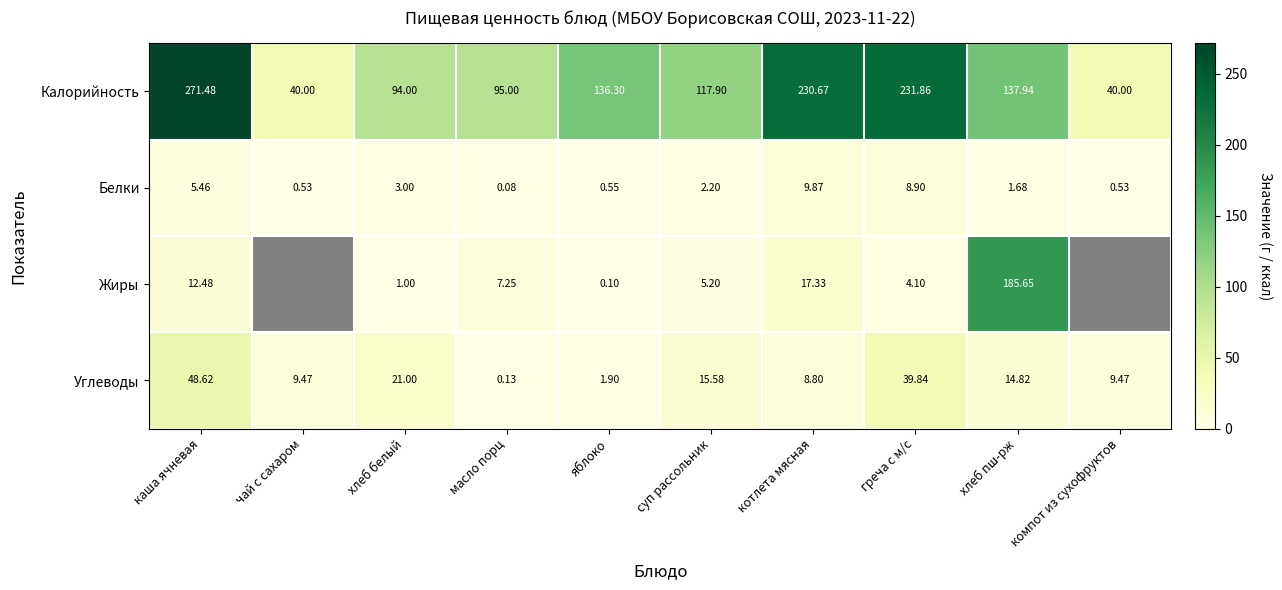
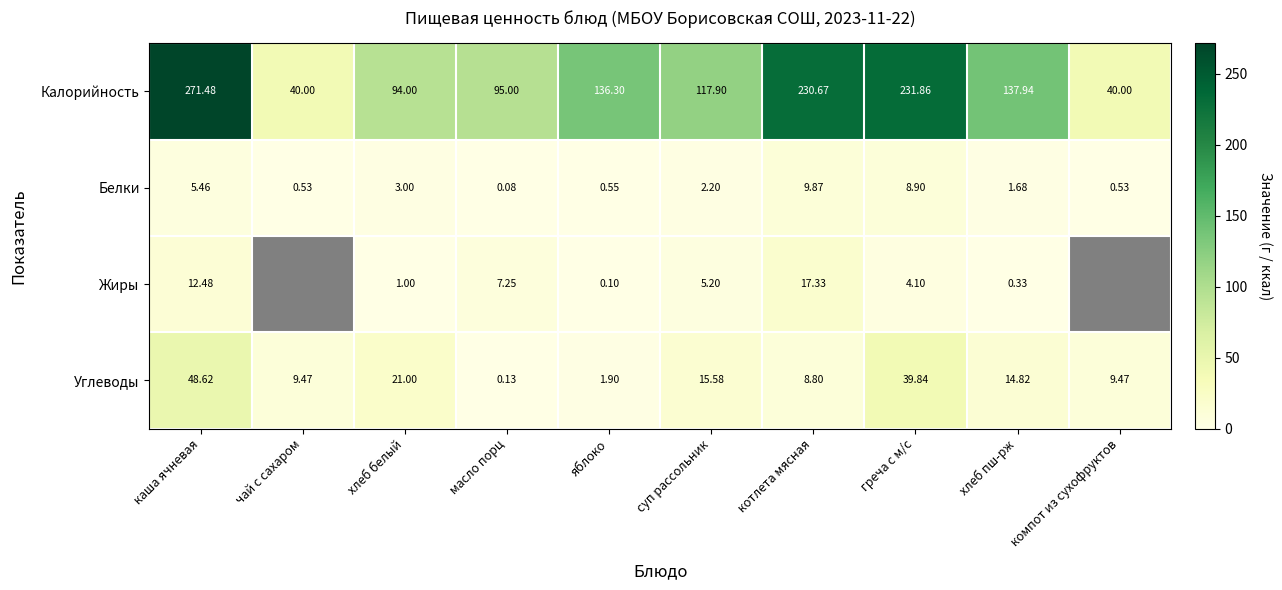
Жиры, хлеб пш-рж: 185.65 -> 0.33
